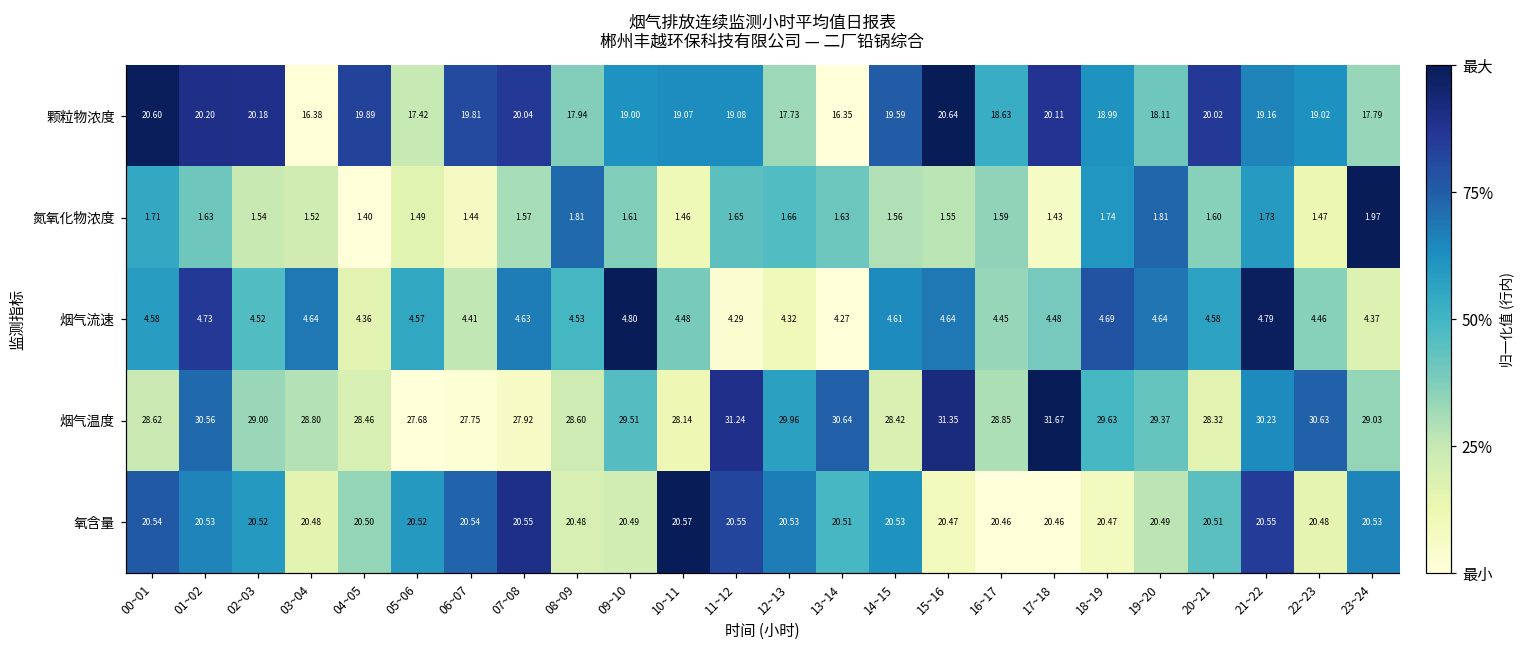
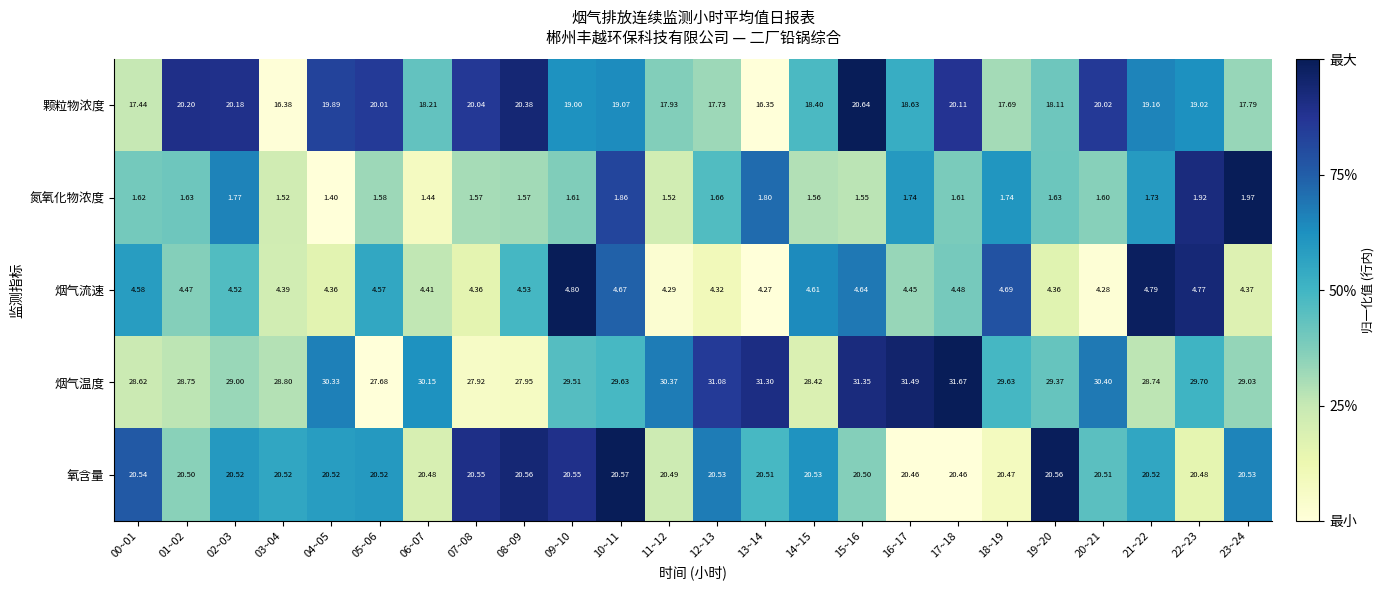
颗粒物浓度, 00~01: 20.60 -> 17.44
颗粒物浓度, 05~06: 17.42 -> 20.01
颗粒物浓度, 06~07: 19.81 -> 18.21
颗粒物浓度, 08~09: 17.94 -> 20.38
颗粒物浓度, 11~12: 19.08 -> 17.93
颗粒物浓度, 14~15: 19.59 -> 18.40
颗粒物浓度, 18~19: 18.99 -> 17.69
氮氧化物浓度, 00~01: 1.71 -> 1.62
氮氧化物浓度, 02~03: 1.54 -> 1.77
氮氧化物浓度, 05~06: 1.49 -> 1.58
氮氧化物浓度, 08~09: 1.81 -> 1.57
氮氧化物浓度, 10~11: 1.46 -> 1.86
氮氧化物浓度, 11~12: 1.65 -> 1.52
氮氧化物浓度, 13~14: 1.63 -> 1.80
氮氧化物浓度, 16~17: 1.59 -> 1.74
氮氧化物浓度, 17~18: 1.43 -> 1.61
氮氧化物浓度, 19~20: 1.81 -> 1.63
氮氧化物浓度, 22~23: 1.47 -> 1.92
烟气流速, 01~02: 4.73 -> 4.47
烟气流速, 03~04: 4.64 -> 4.39
烟气流速, 07~08: 4.63 -> 4.36
烟气流速, 10~11: 4.48 -> 4.67
烟气流速, 19~20: 4.64 -> 4.36
烟气流速, 20~21: 4.58 -> 4.28
烟气流速, 22~23: 4.46 -> 4.77
烟气温度, 01~02: 30.56 -> 28.75
烟气温度, 04~05: 28.46 -> 30.33
烟气温度, 06~07: 27.75 -> 30.15
烟气温度, 08~09: 28.60 -> 27.95
烟气温度, 10~11: 28.14 -> 29.63
烟气温度, 11~12: 31.24 -> 30.37
烟气温度, 12~13: 29.96 -> 31.08
烟气温度, 13~14: 30.64 -> 31.30
烟气温度, 16~17: 28.85 -> 31.49
烟气温度, 20~21: 28.32 -> 30.40
烟气温度, 21~22: 30.23 -> 28.74
烟气温度, 22~23: 30.63 -> 29.70
氧含量, 01~02: 20.53 -> 20.50
氧含量, 03~04: 20.48 -> 20.52
氧含量, 04~05: 20.50 -> 20.52
氧含量, 06~07: 20.54 -> 20.48
氧含量, 08~09: 20.48 -> 20.56
氧含量, 09~10: 20.49 -> 20.55
氧含量, 11~12: 20.55 -> 20.49
氧含量, 15~16: 20.47 -> 20.50
氧含量, 19~20: 20.49 -> 20.56
氧含量, 21~22: 20.55 -> 20.52
